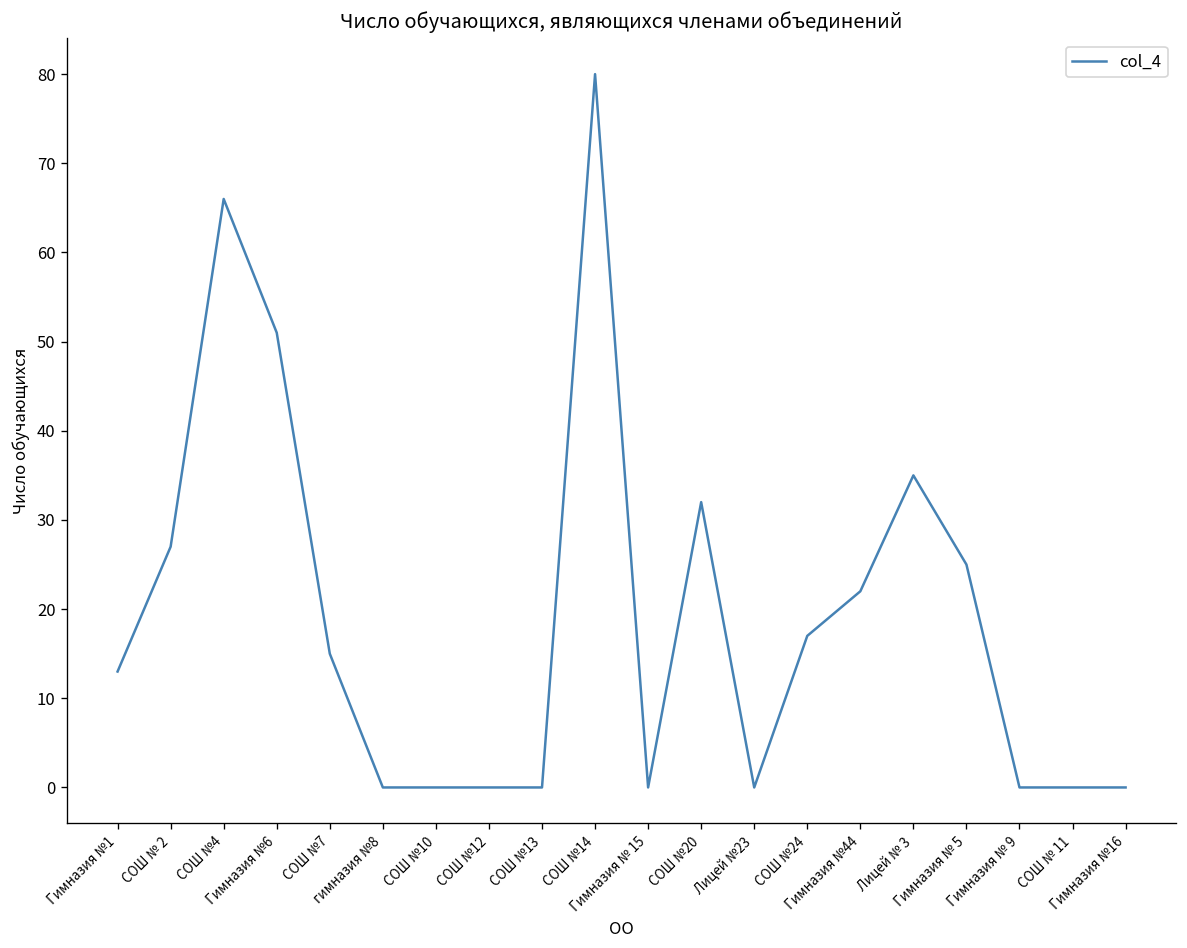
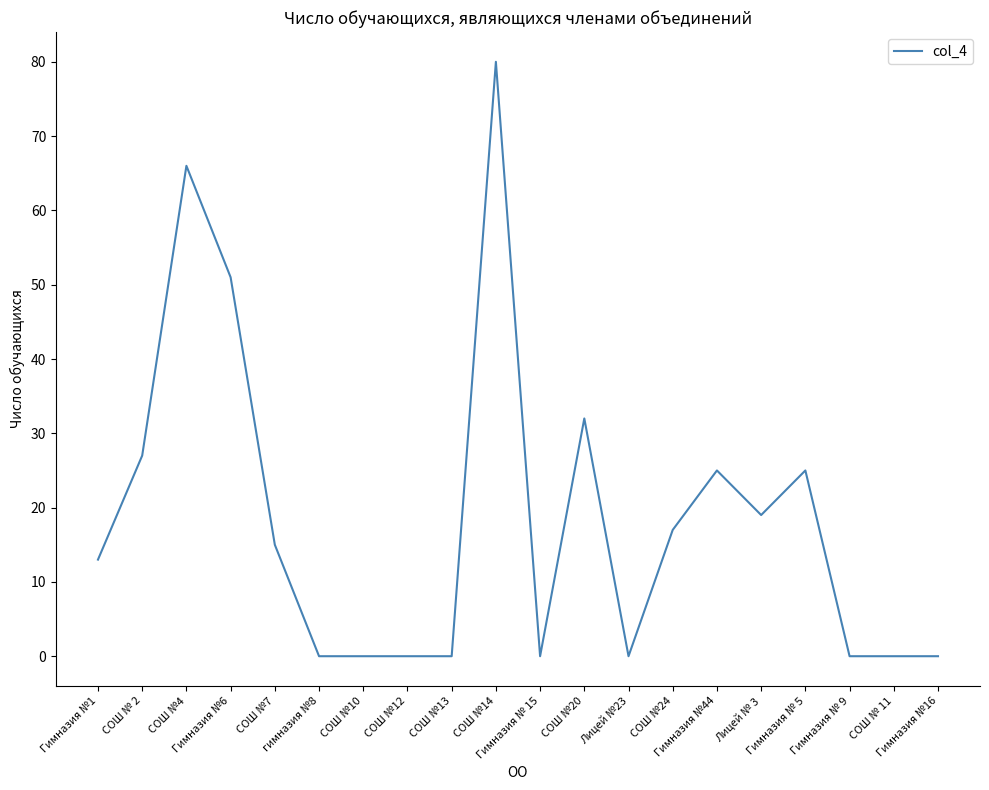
Гимназия №44: 22 -> 25
Лицей № 3: 35 -> 19
